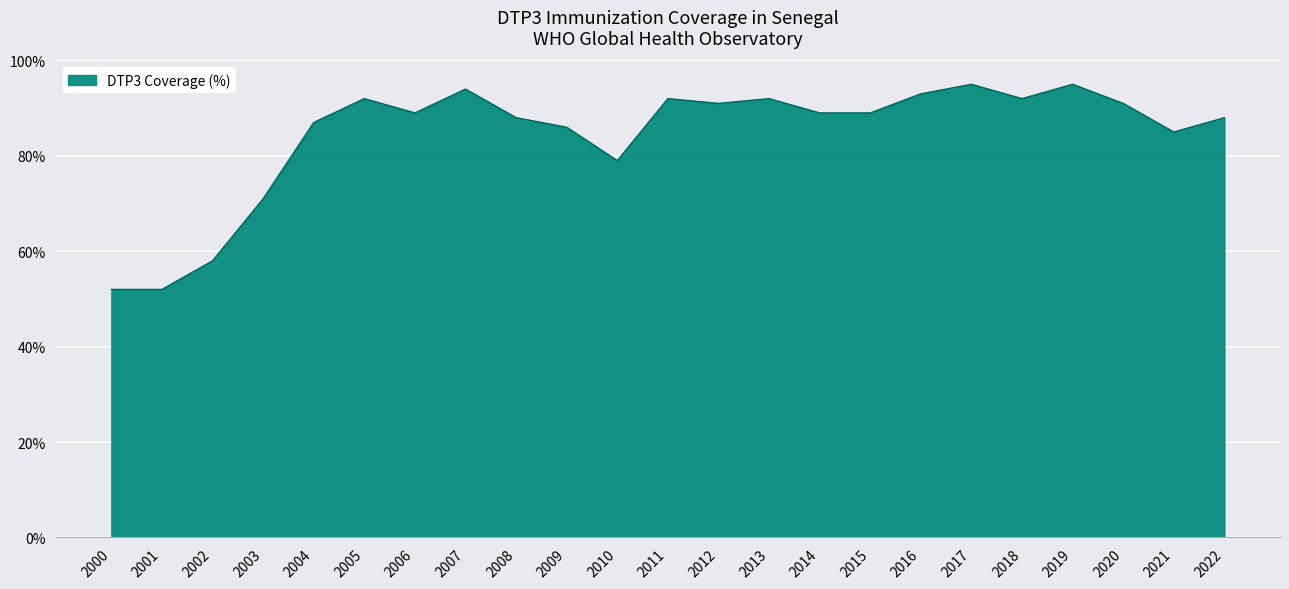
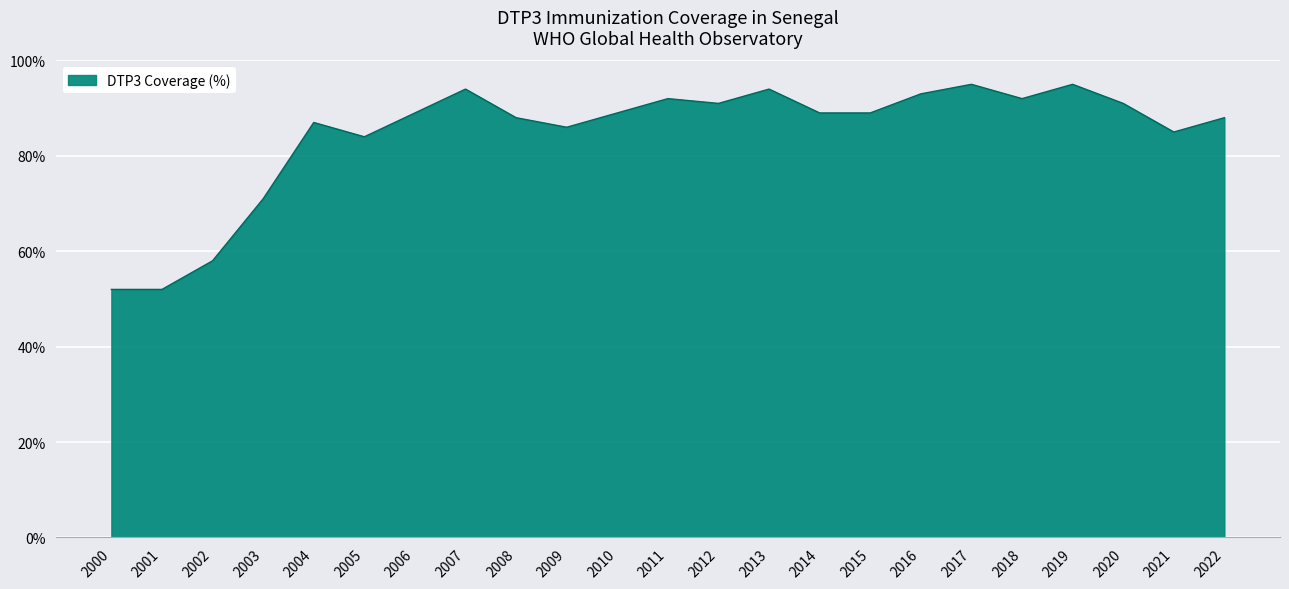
2005: 92% -> 84%
2010: 79% -> 89%
2013: 92% -> 94%
